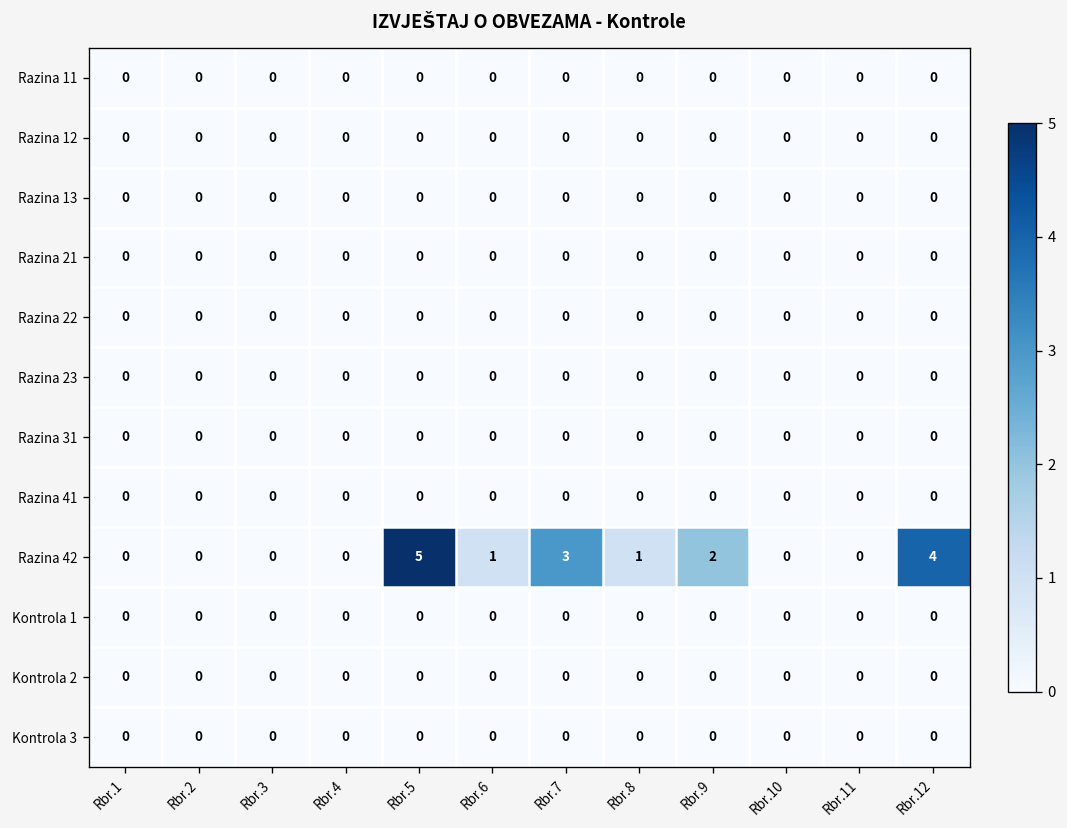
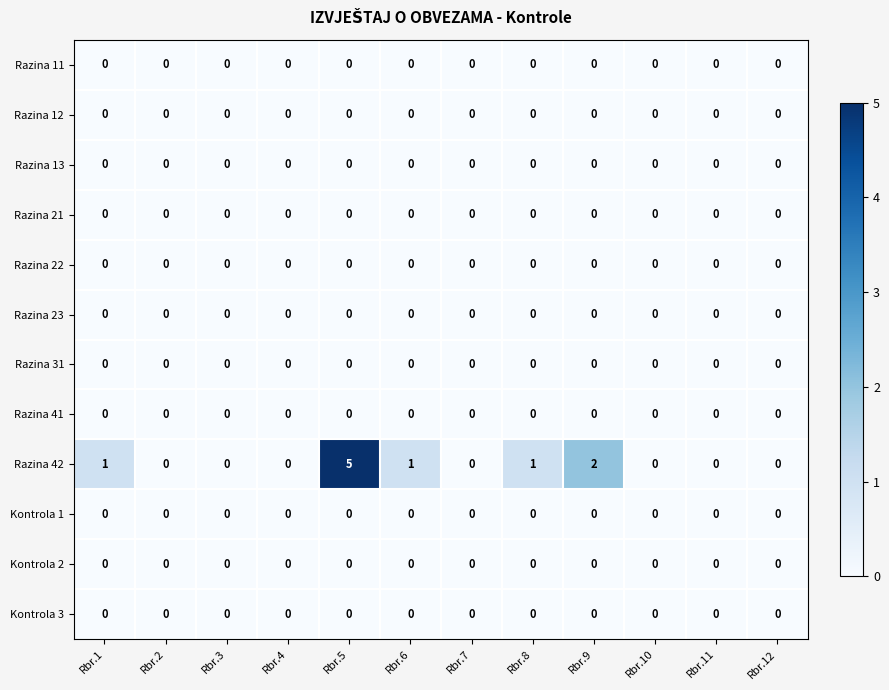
Razina 42, Rbr.1: 0 -> 1
Razina 42, Rbr.7: 3 -> 0
Razina 42, Rbr.12: 4 -> 0
